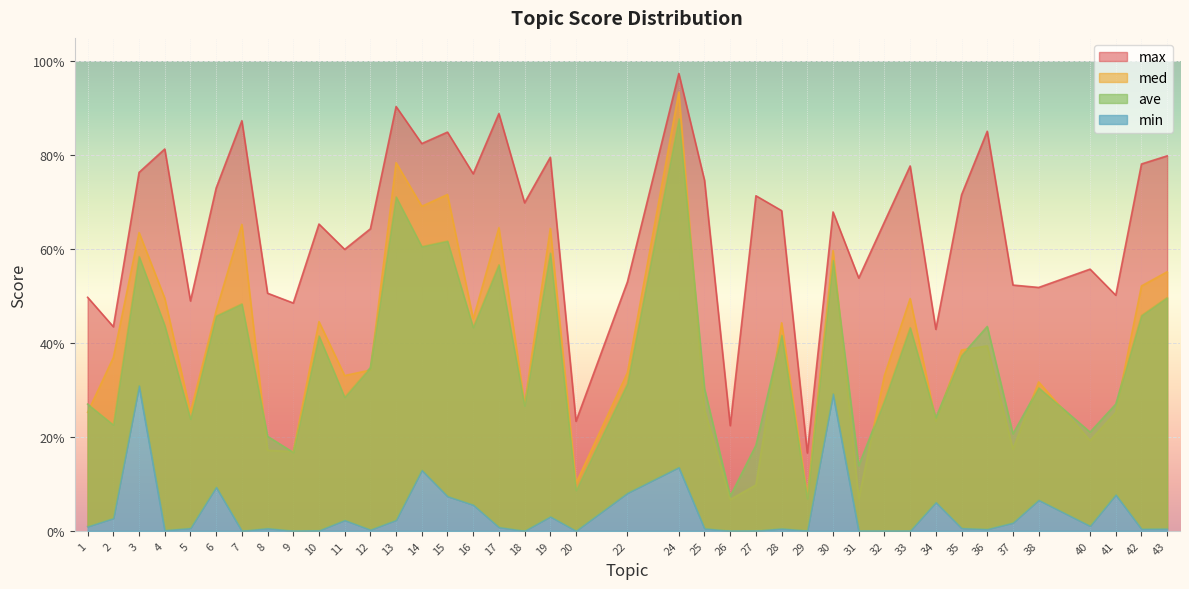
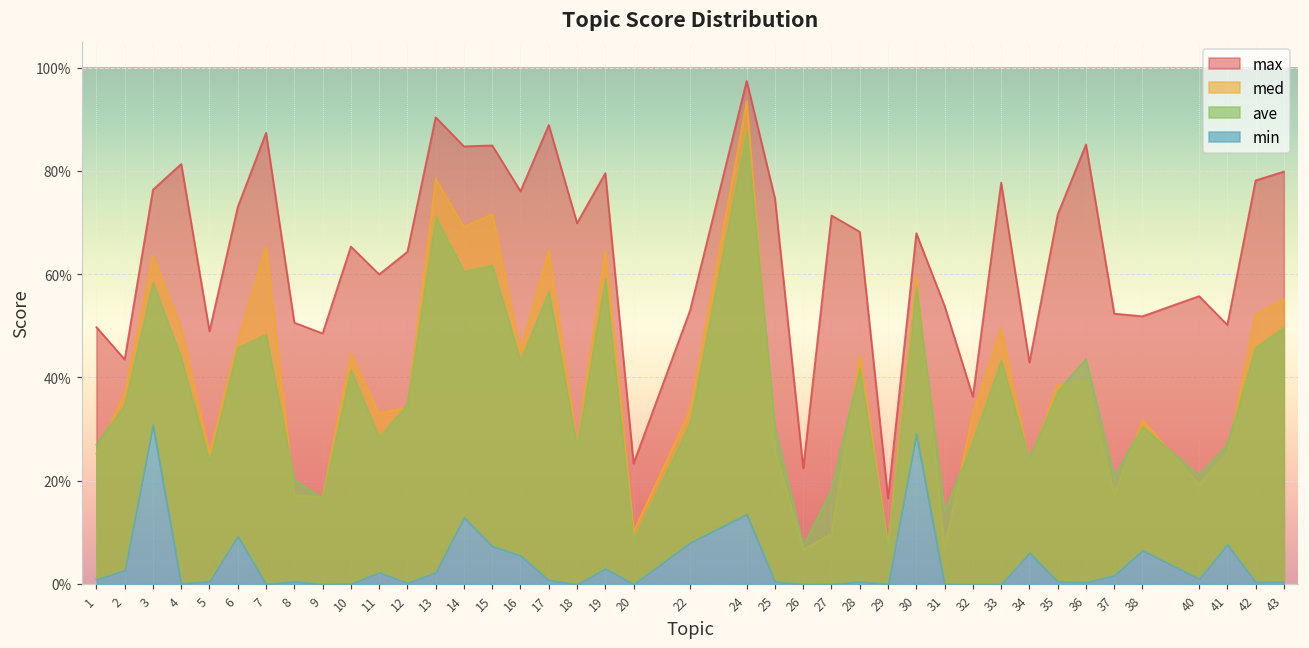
ave, 2: 23% -> 35%
max, 14: 82% -> 85%
max, 32: 66% -> 36%
